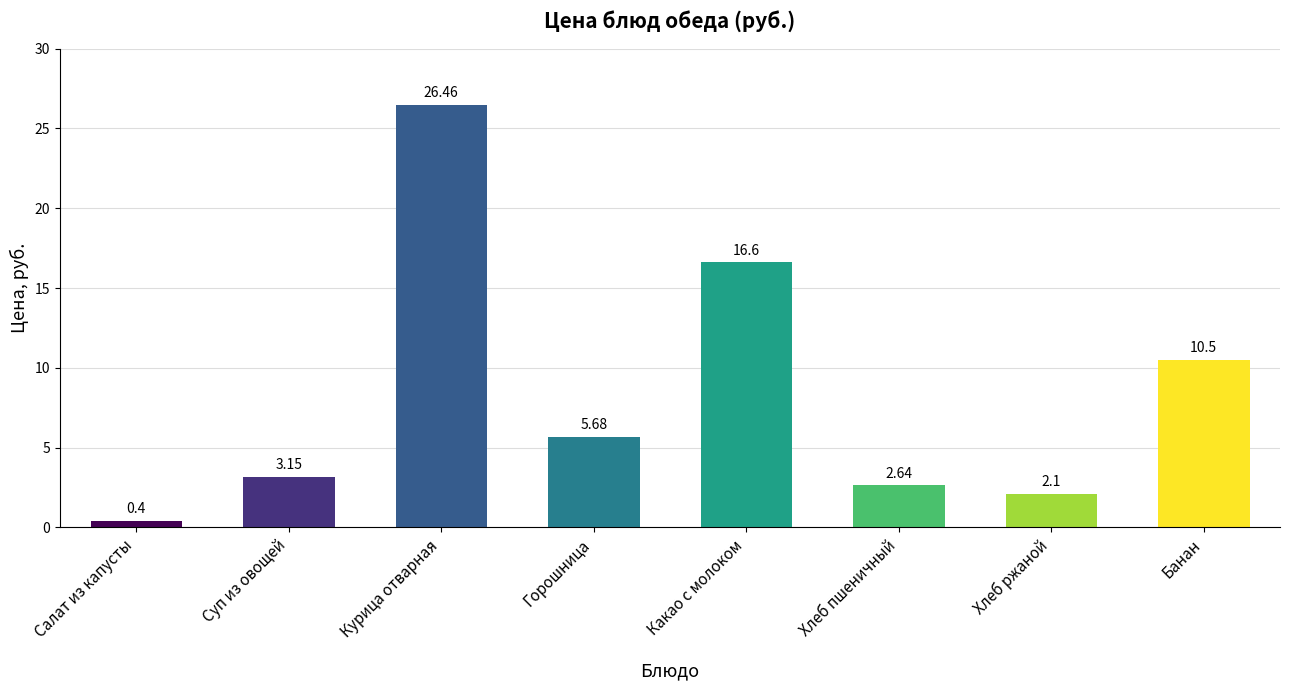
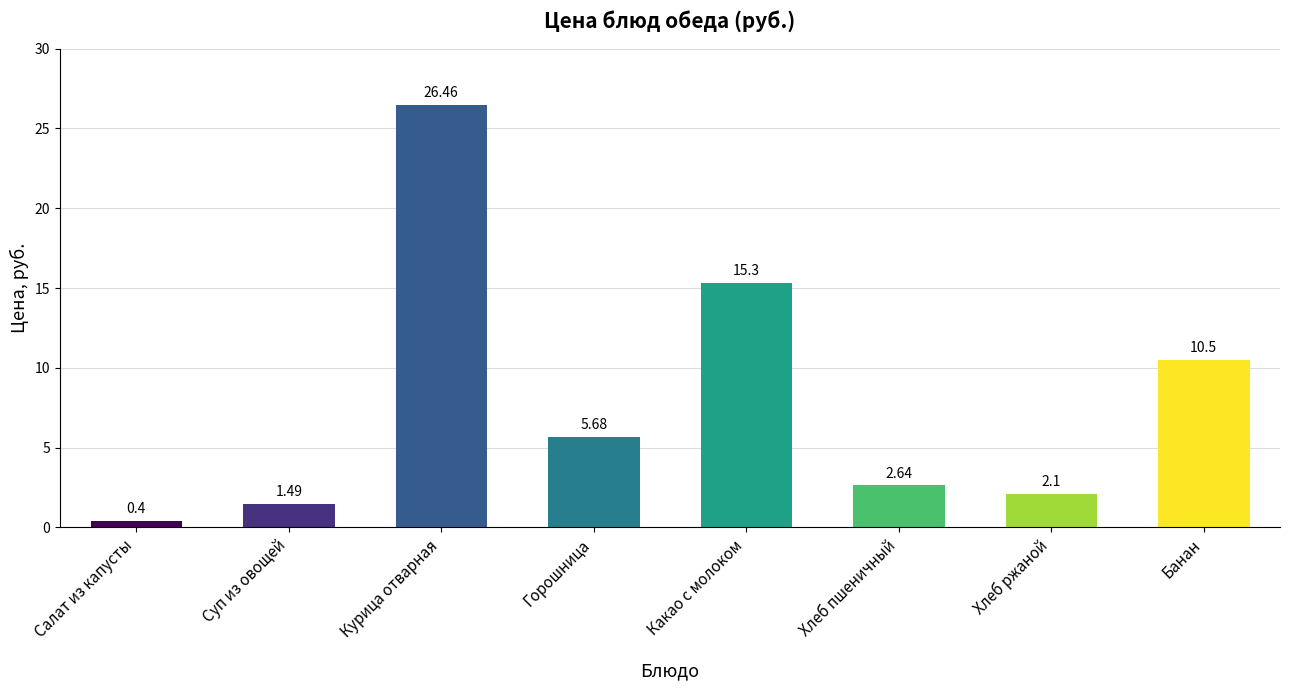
Суп из овощей: 3.15 -> 1.49
Какао с молоком: 16.6 -> 15.3
